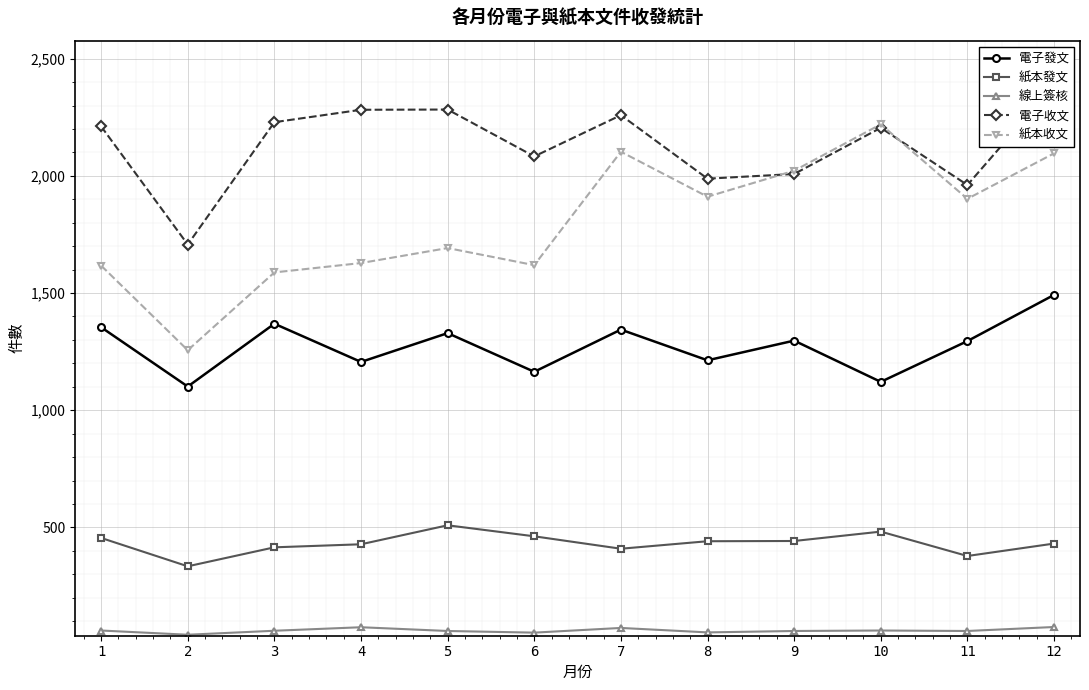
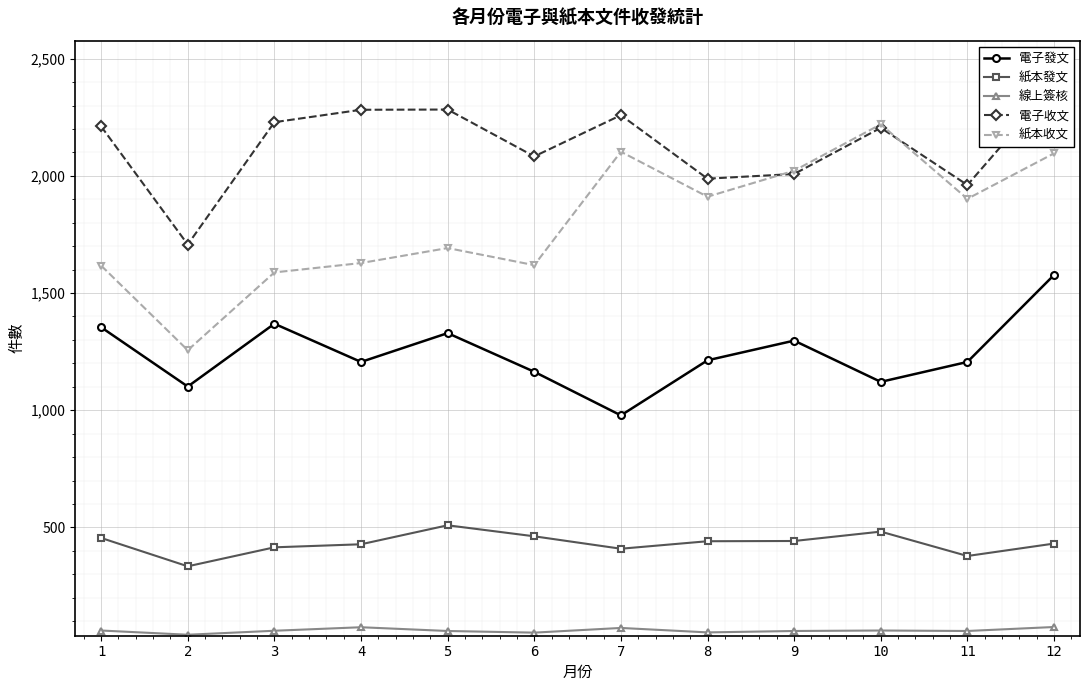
電子發文, 7: 1,340 -> 980
電子發文, 11: 1,300 -> 1,210
電子發文, 12: 1,490 -> 1,580
